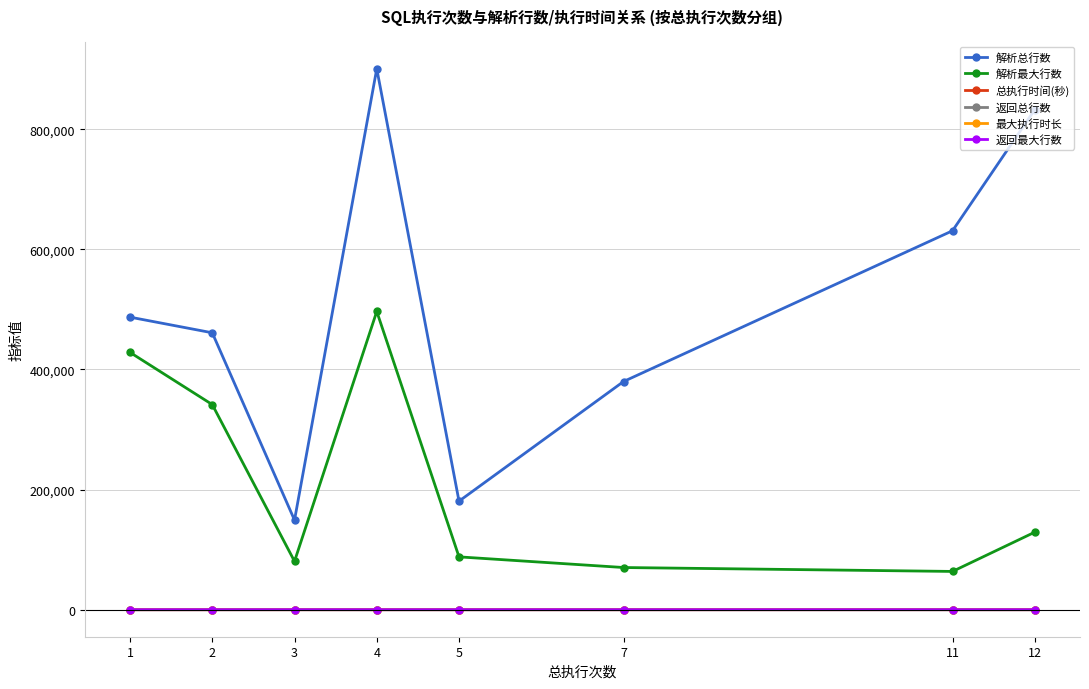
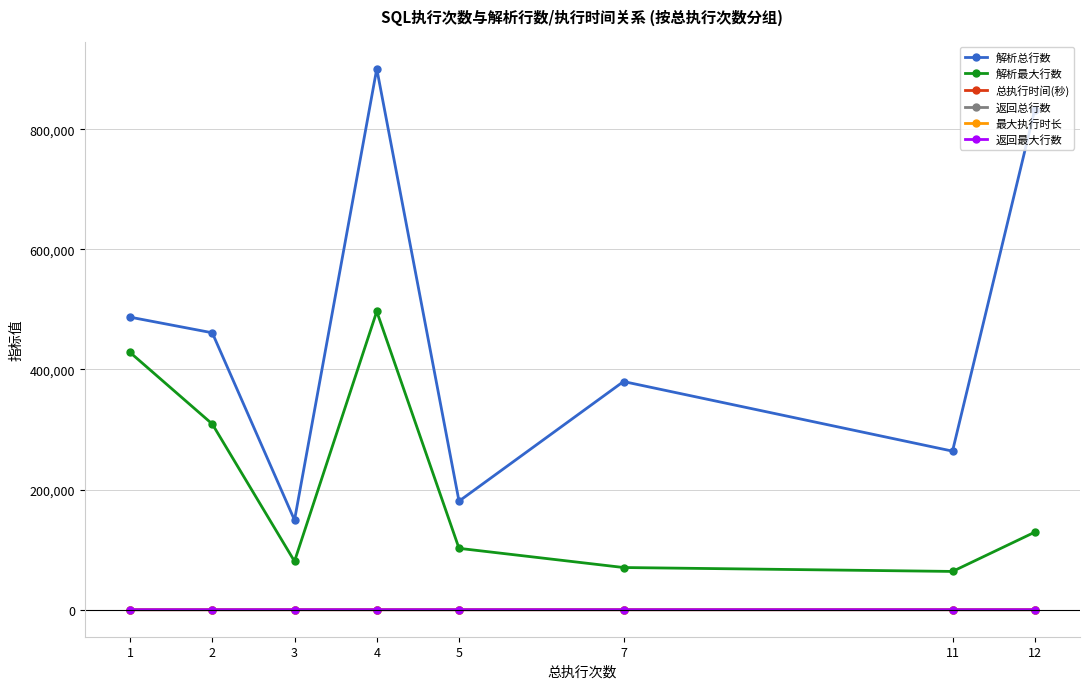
解析最大行数, 2: 340,000 -> 310,000
解析最大行数, 5: 90,000 -> 100,000
解析总行数, 11: 630,000 -> 260,000
